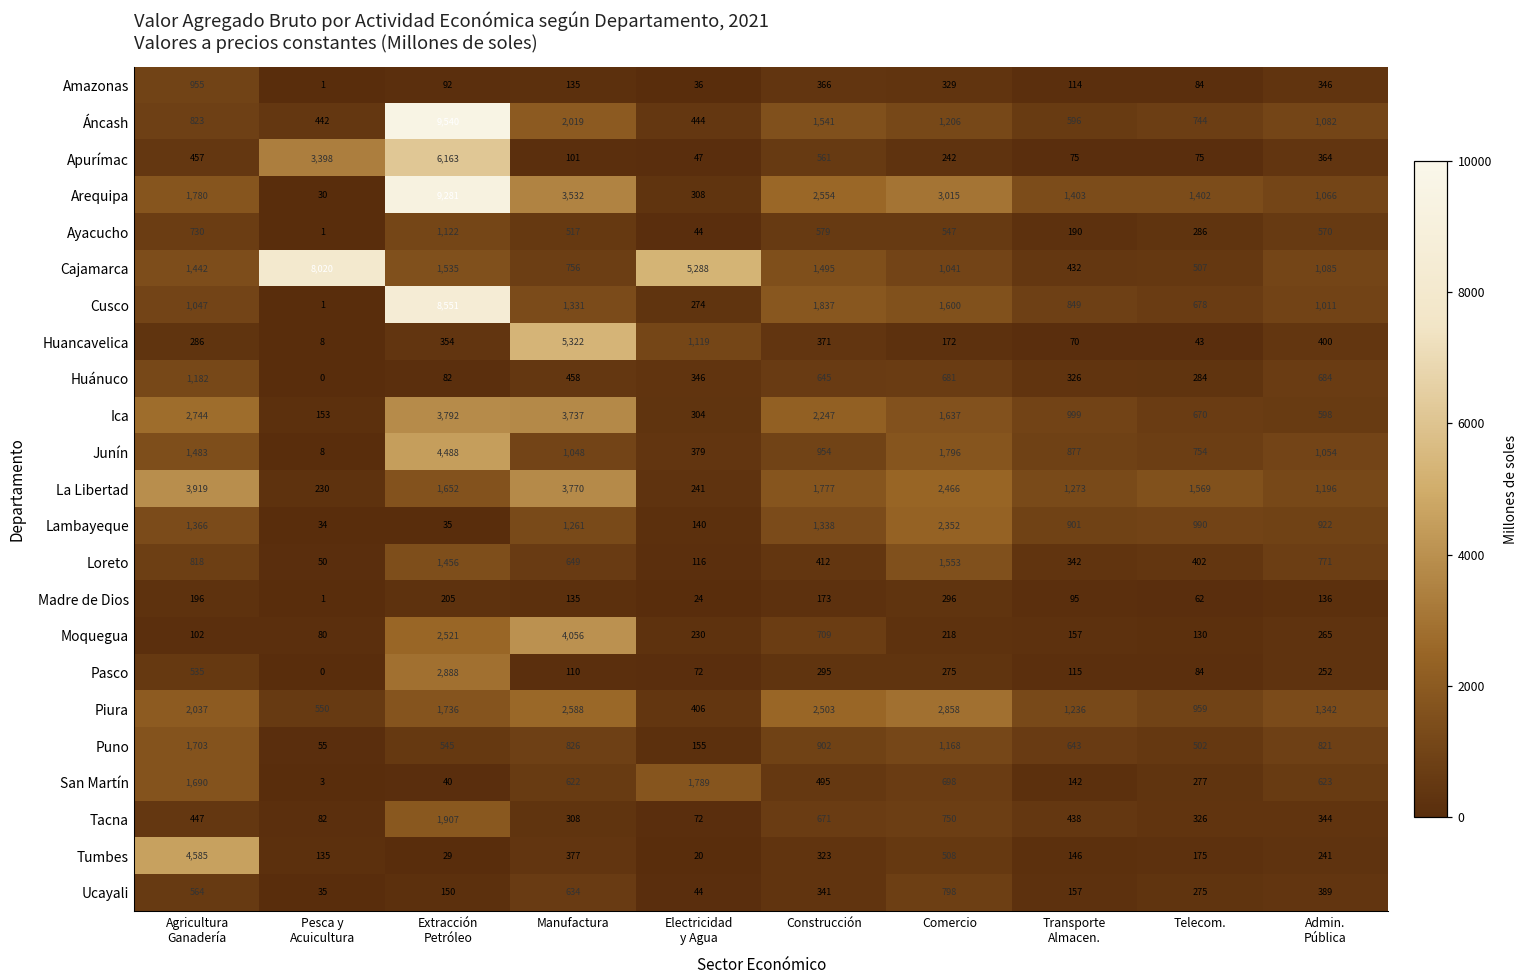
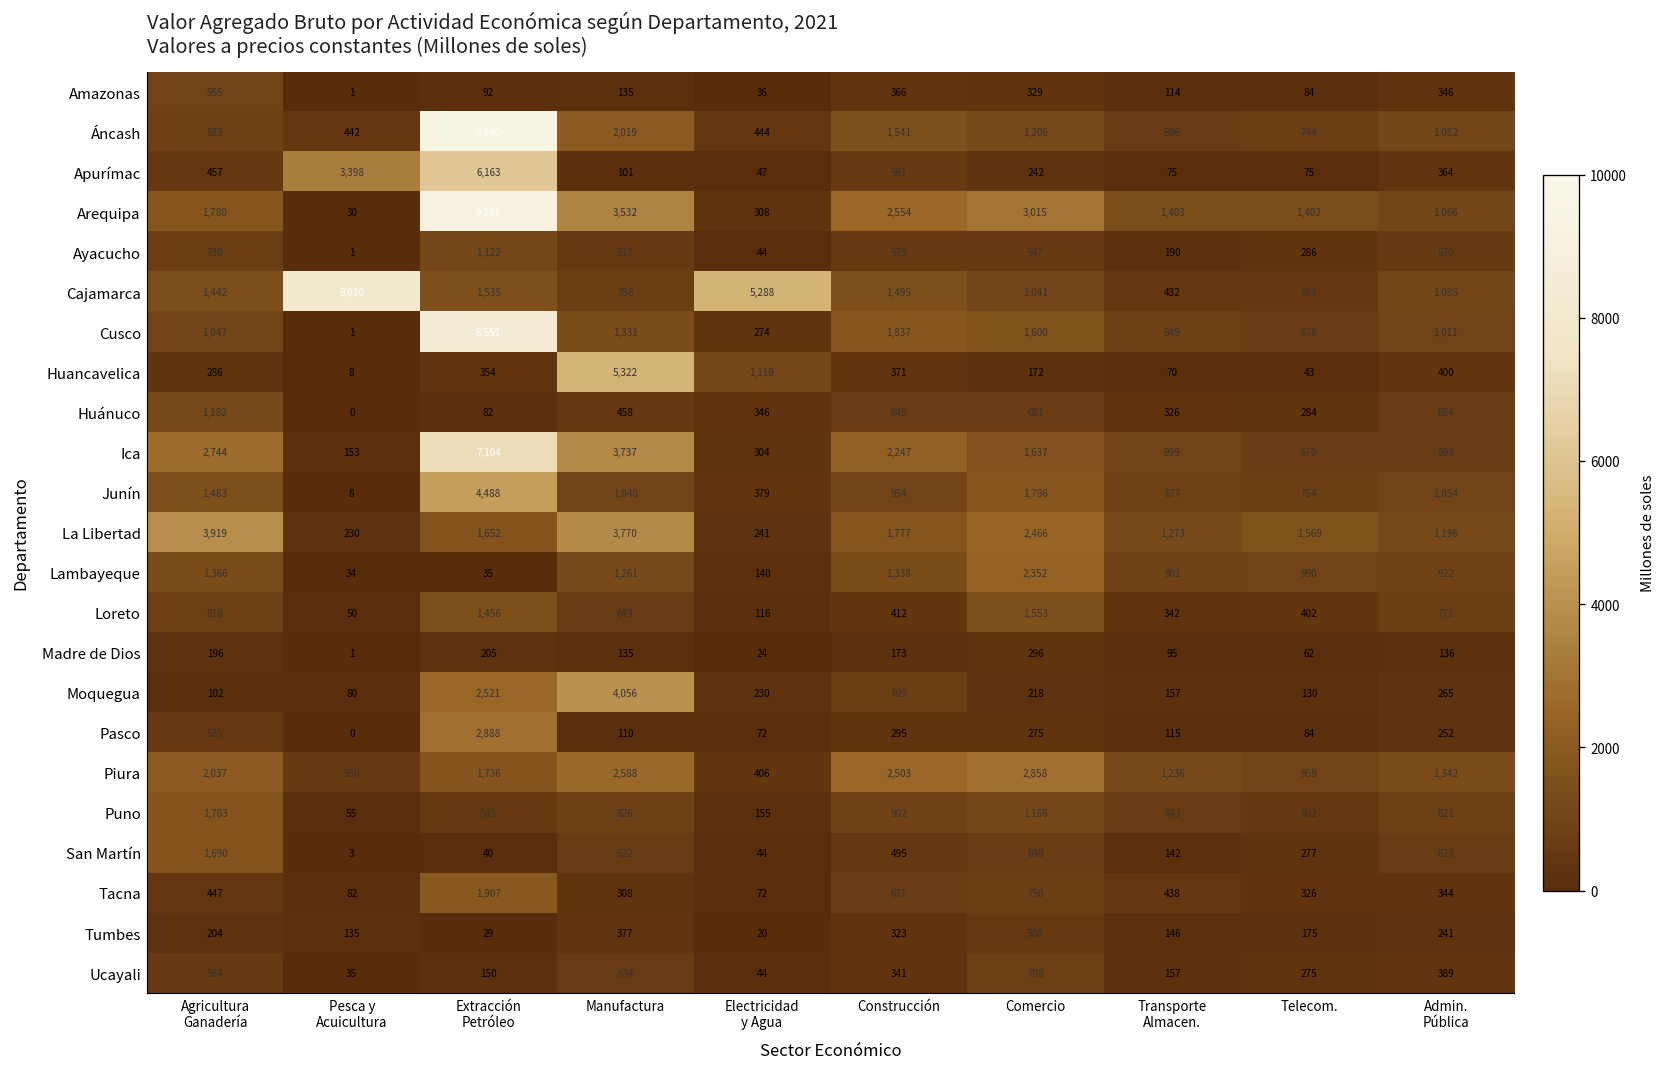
Ica, Extracción Petróleo: 3,792 -> 7,104
San Martín, Electricidad y Agua: 1,789 -> 44
Tumbes, Agricultura Ganadería: 4,585 -> 204
